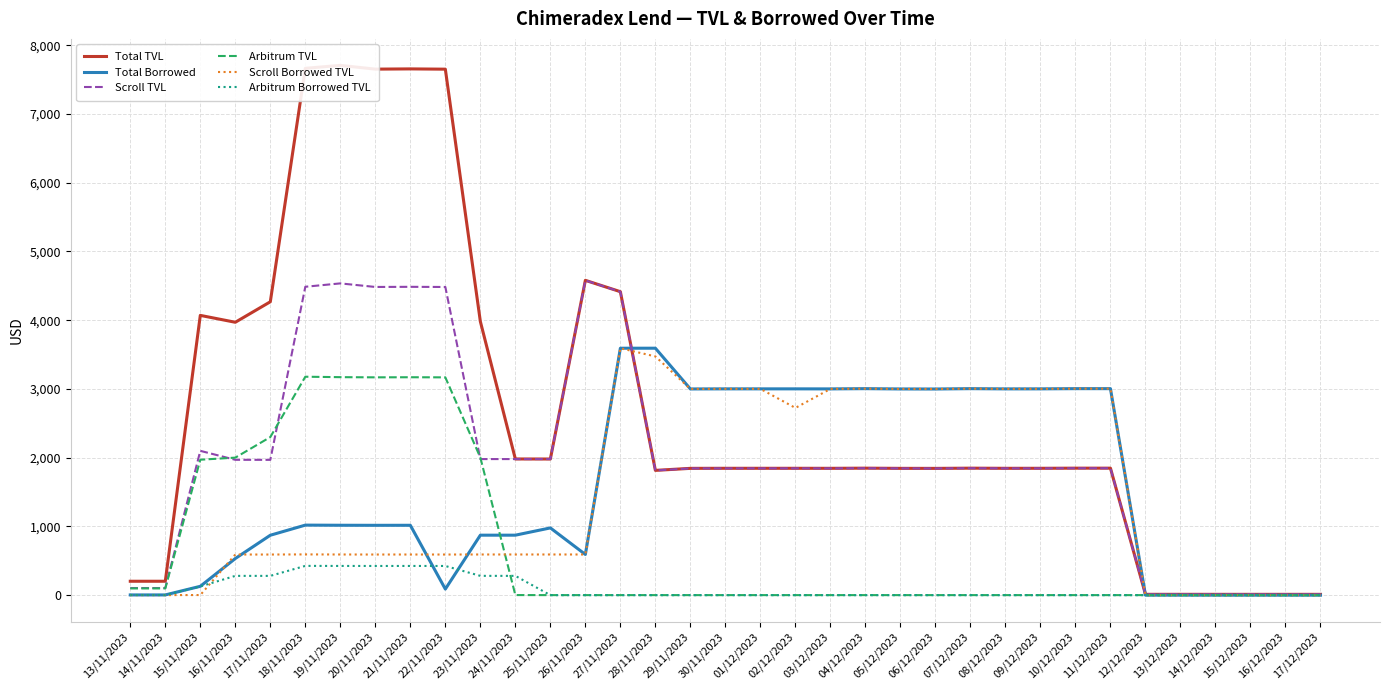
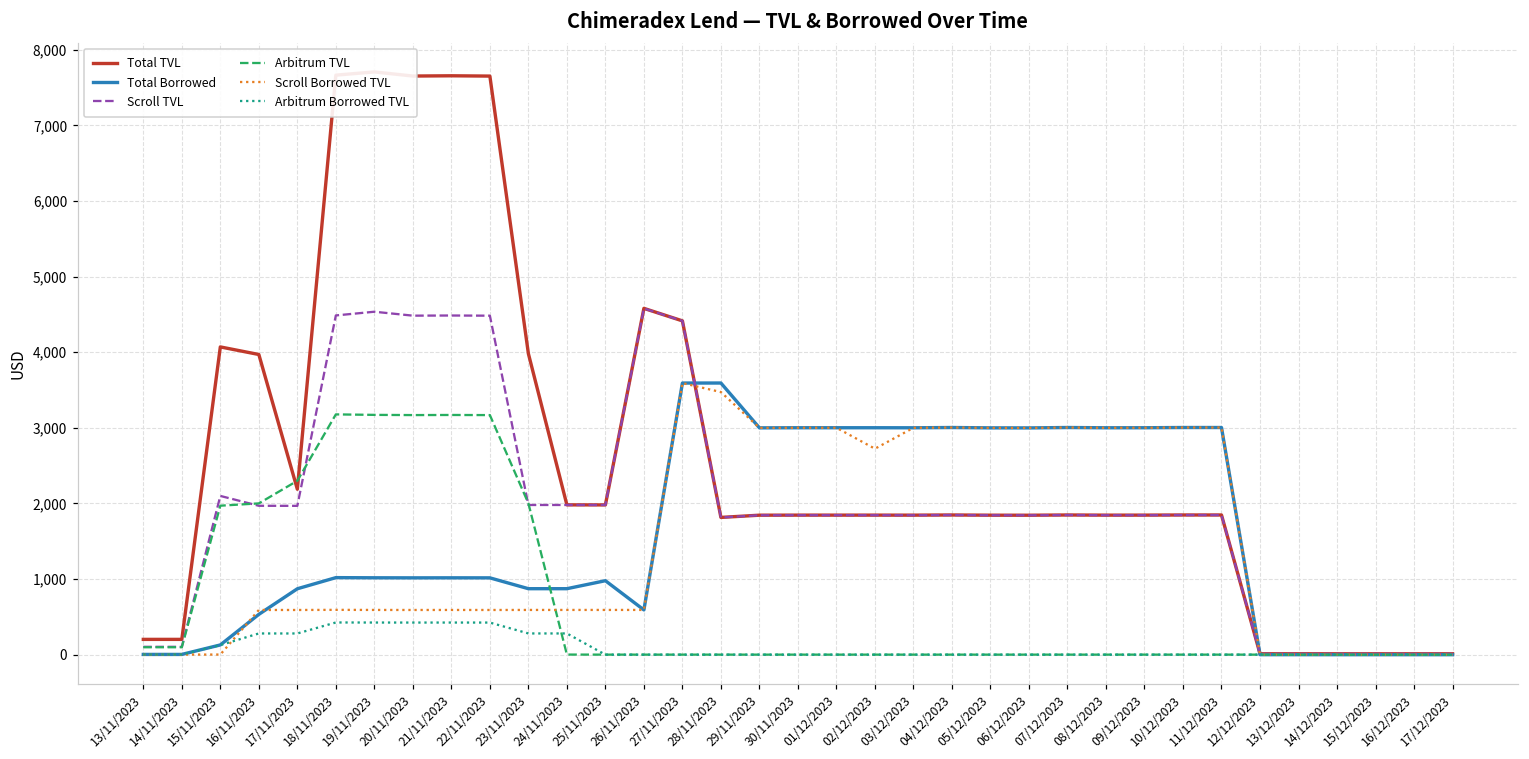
Total TVL, 17/11/2023: 4,300 -> 2,200
Total Borrowed, 22/11/2023: 100 -> 1,000
